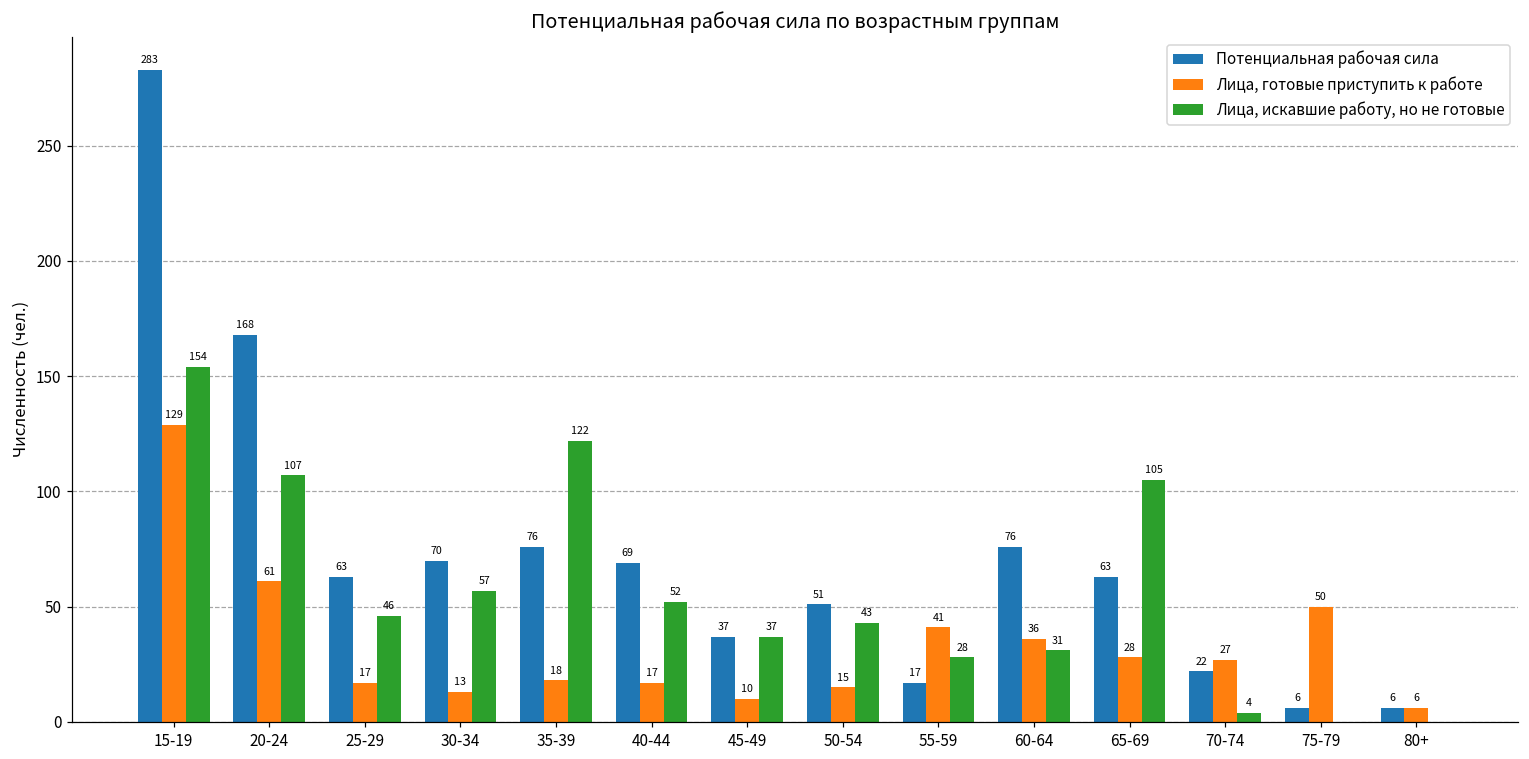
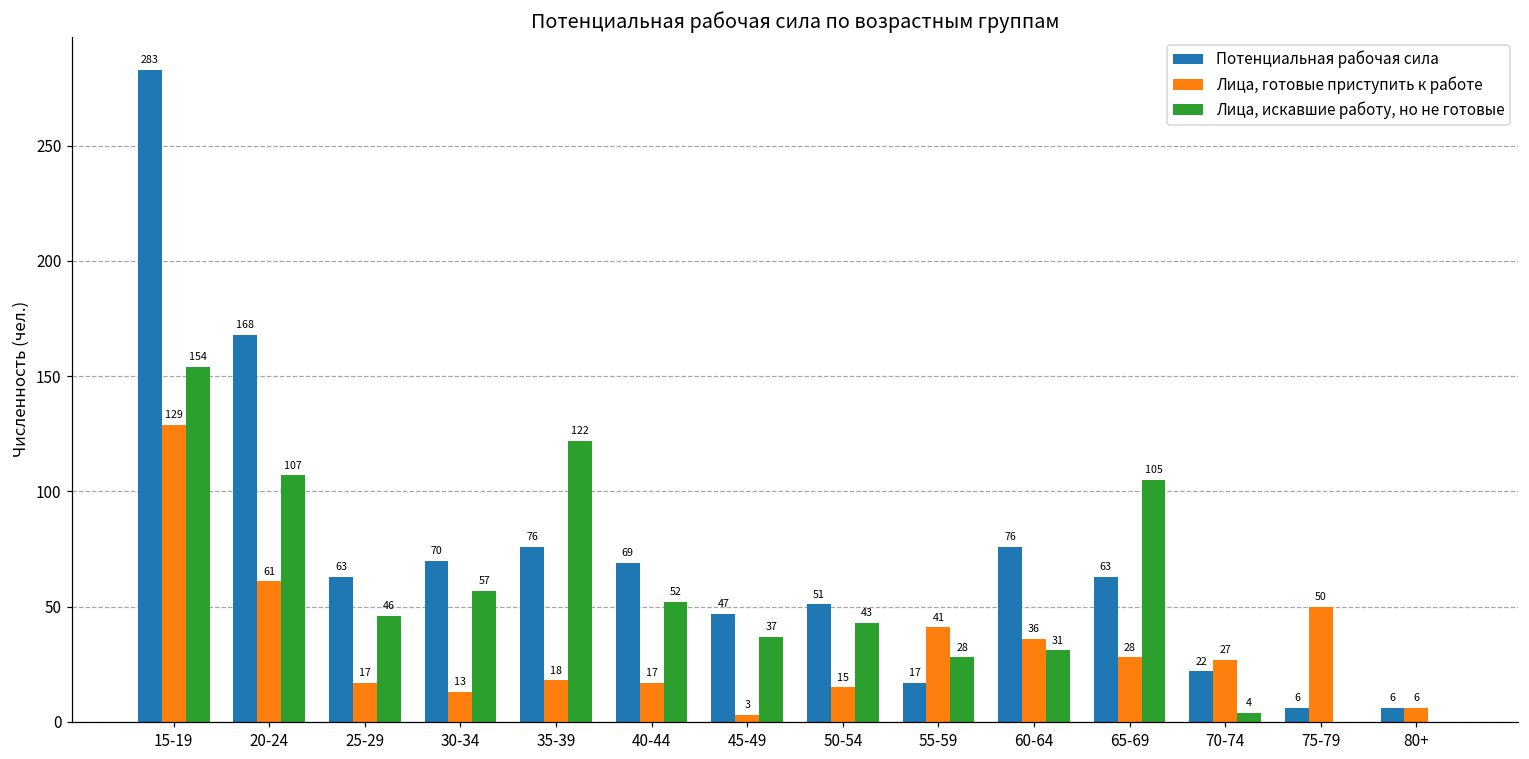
Потенциальная рабочая сила, 45-49: 37 -> 47
Лица, готовые приступить к работе, 45-49: 10 -> 3
